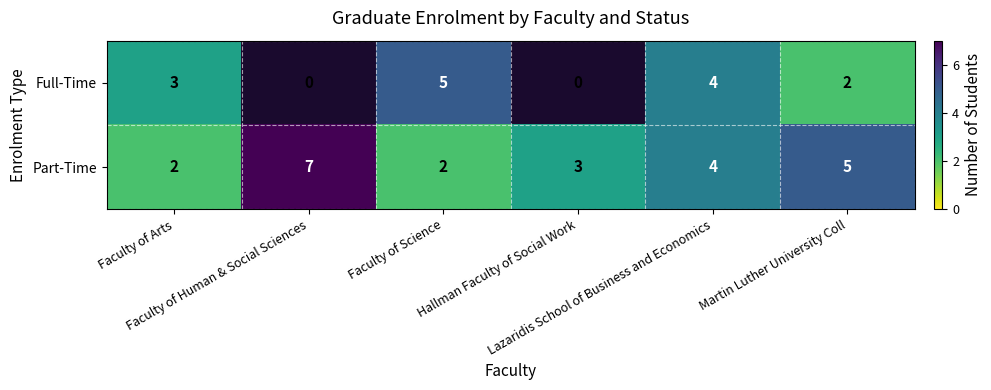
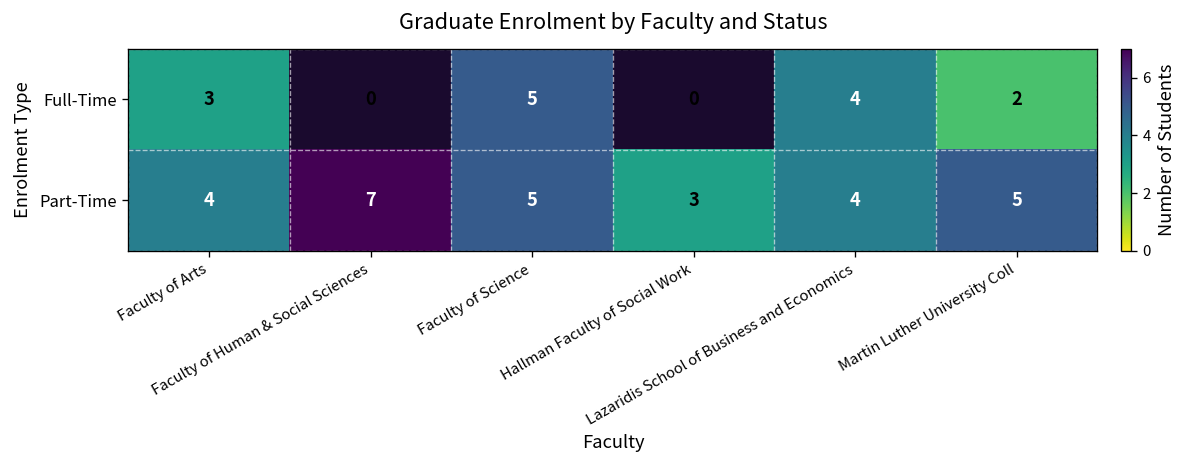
Part-Time, Faculty of Arts: 2 -> 4
Part-Time, Faculty of Science: 2 -> 5
